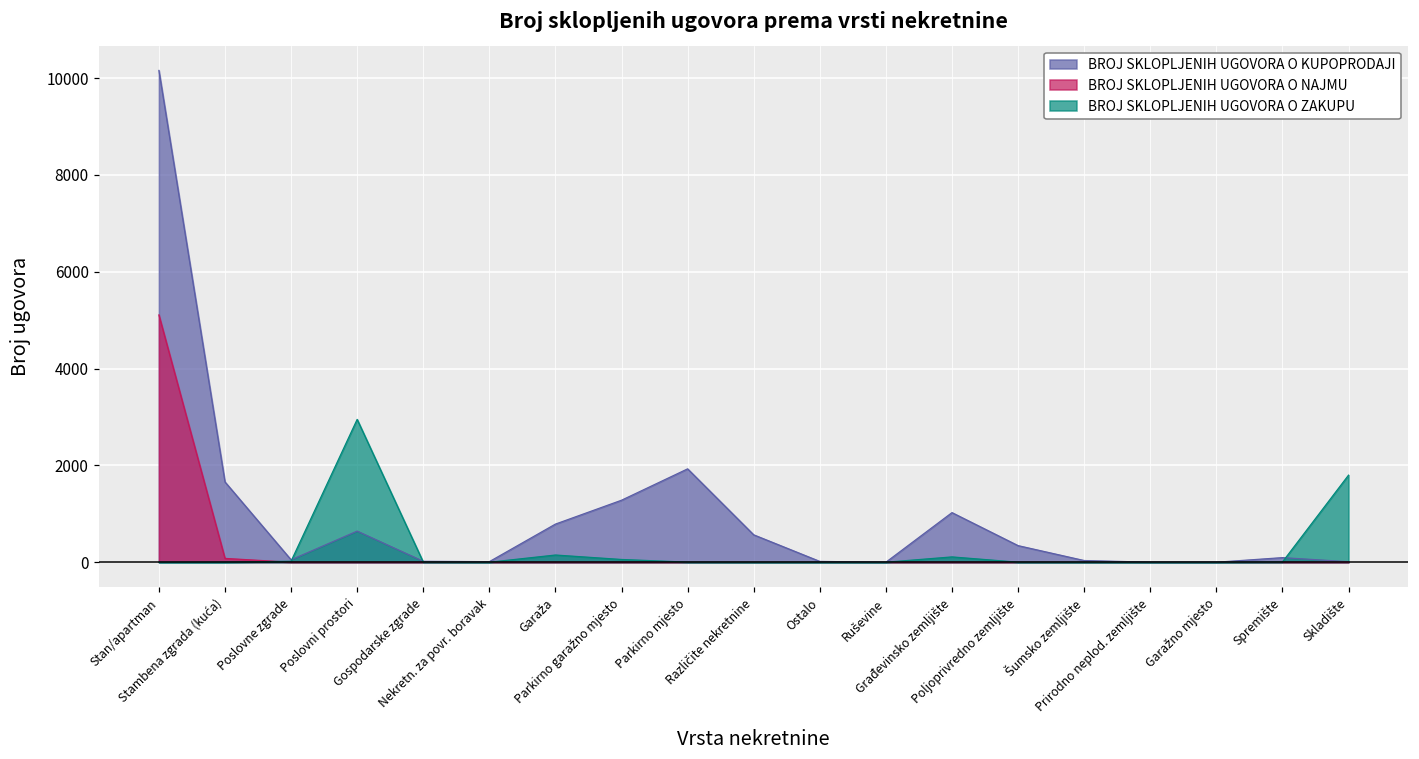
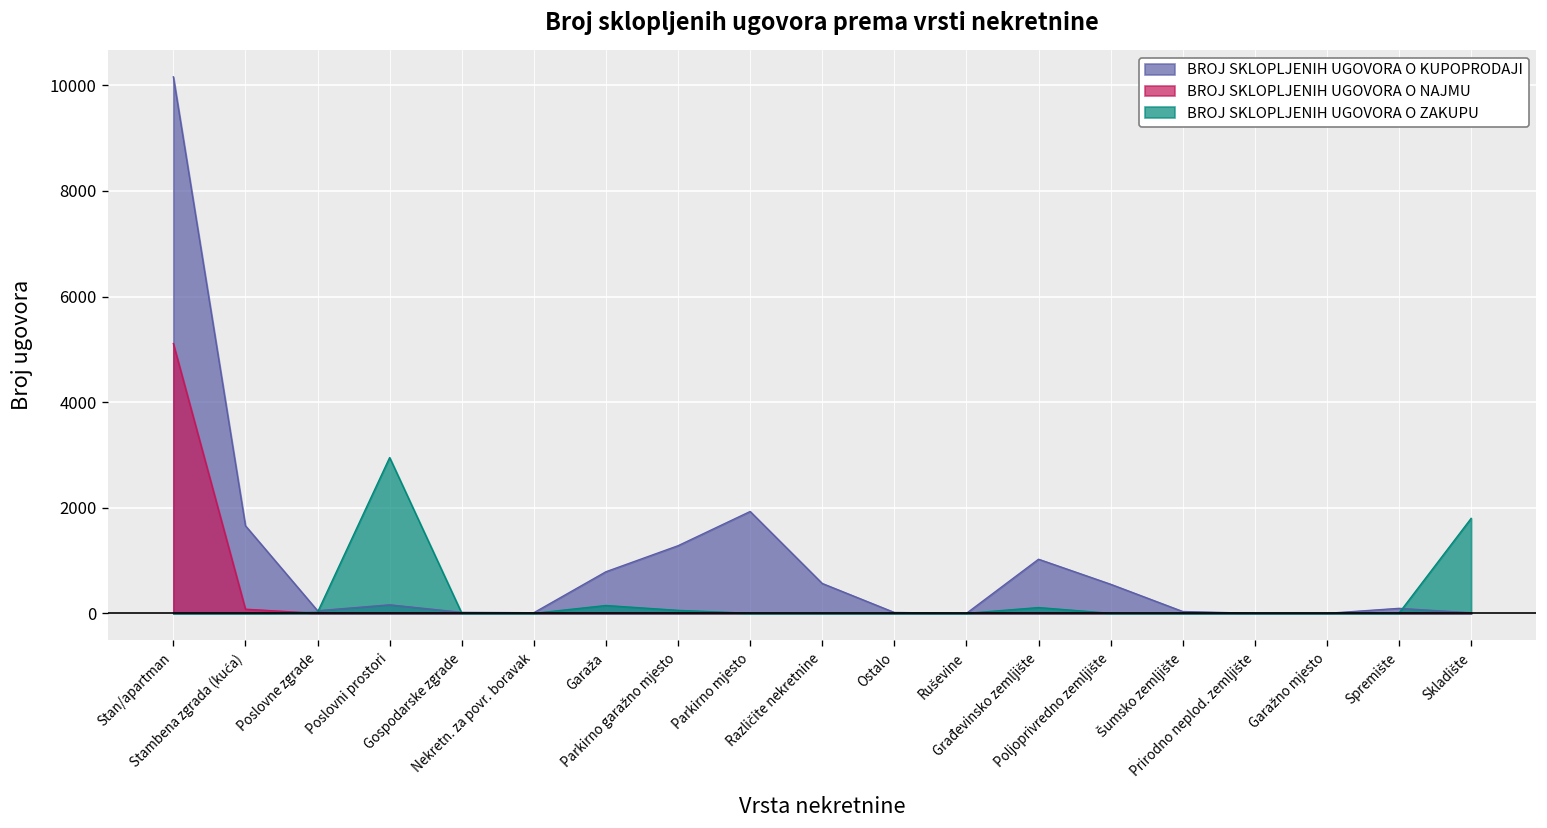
BROJ SKLOPLJENIH UGOVORA O KUPOPRODAJI, Poslovni prostori: 600 -> 200
BROJ SKLOPLJENIH UGOVORA O KUPOPRODAJI, Poljoprivredno zemljište: 300 -> 600
